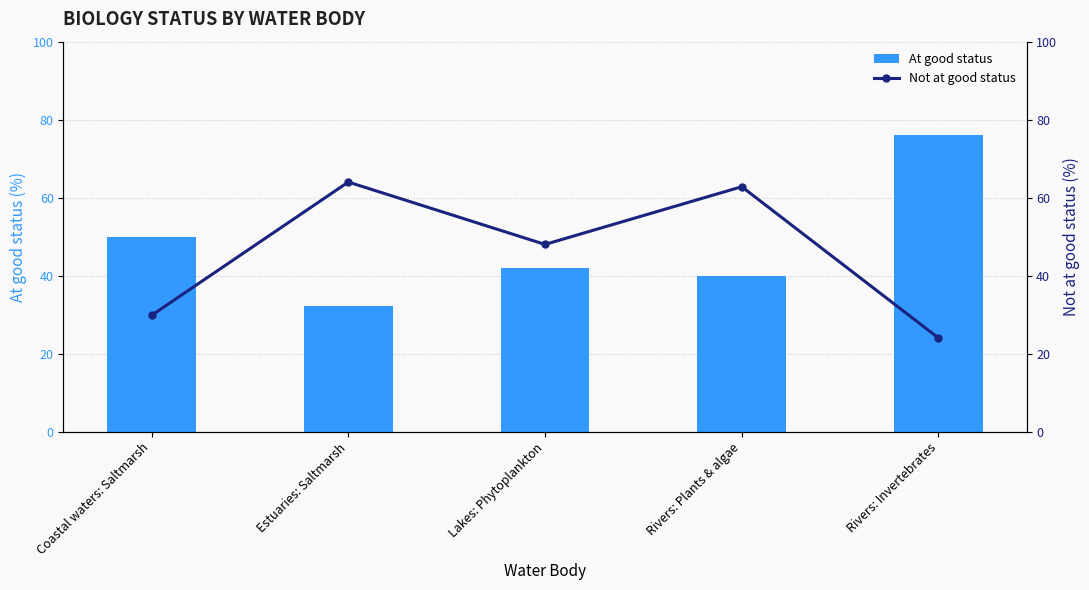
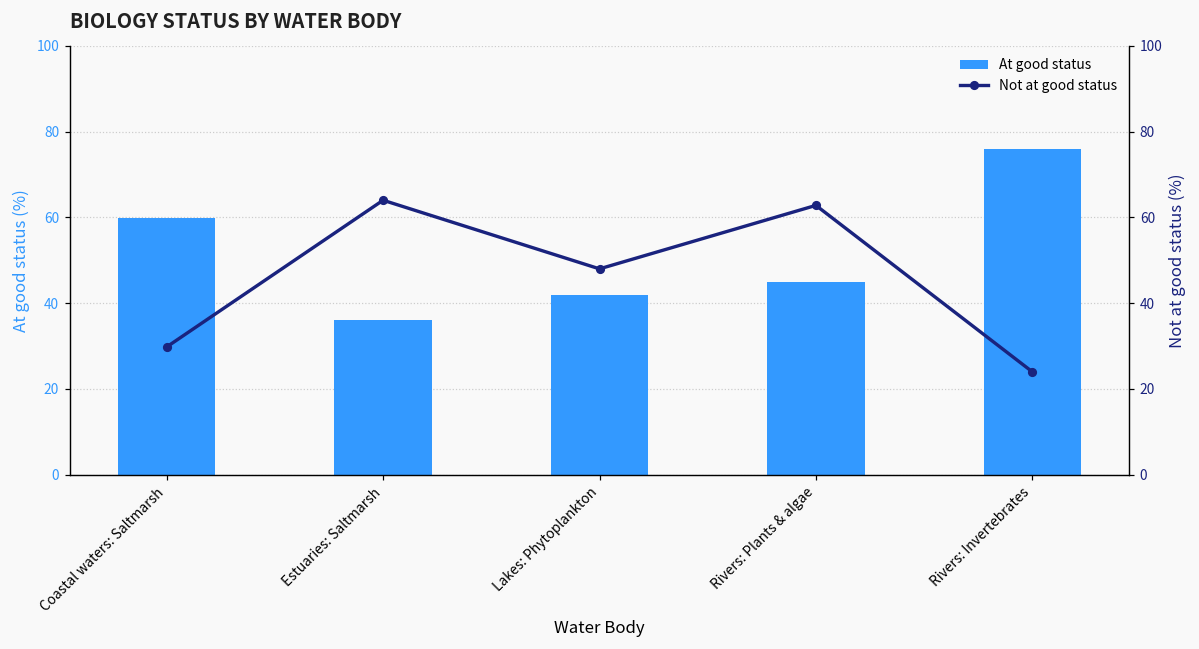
At good status, Coastal waters: Saltmarsh: 50 -> 60
At good status, Estuaries: Saltmarsh: 32 -> 36
At good status, Rivers: Plants & algae: 40 -> 45
